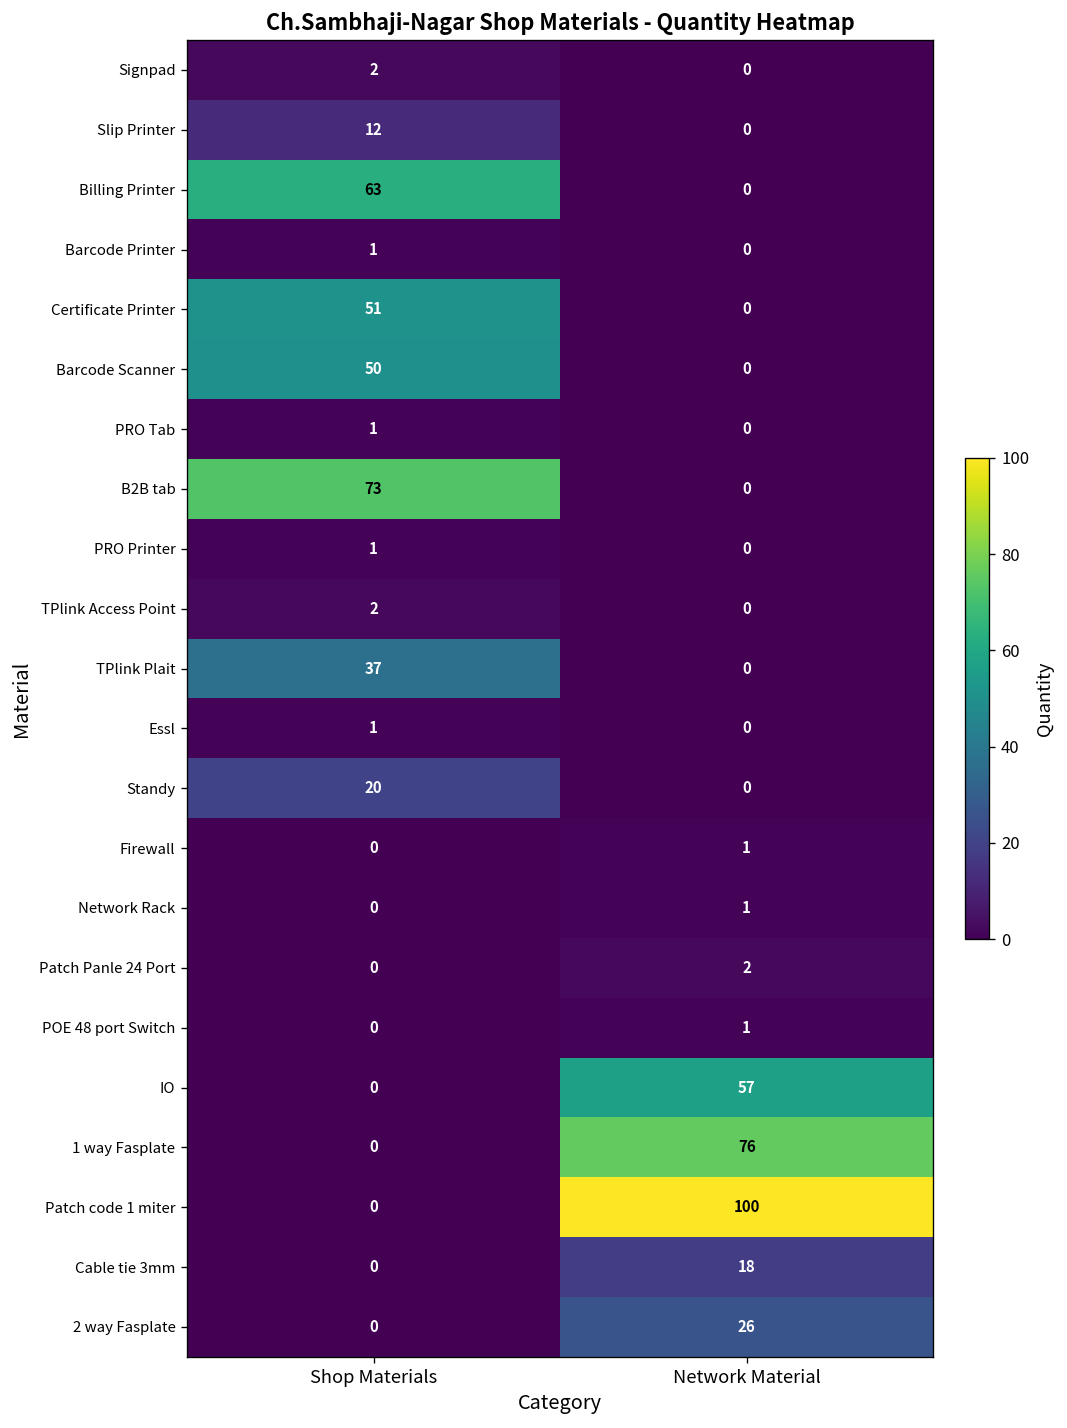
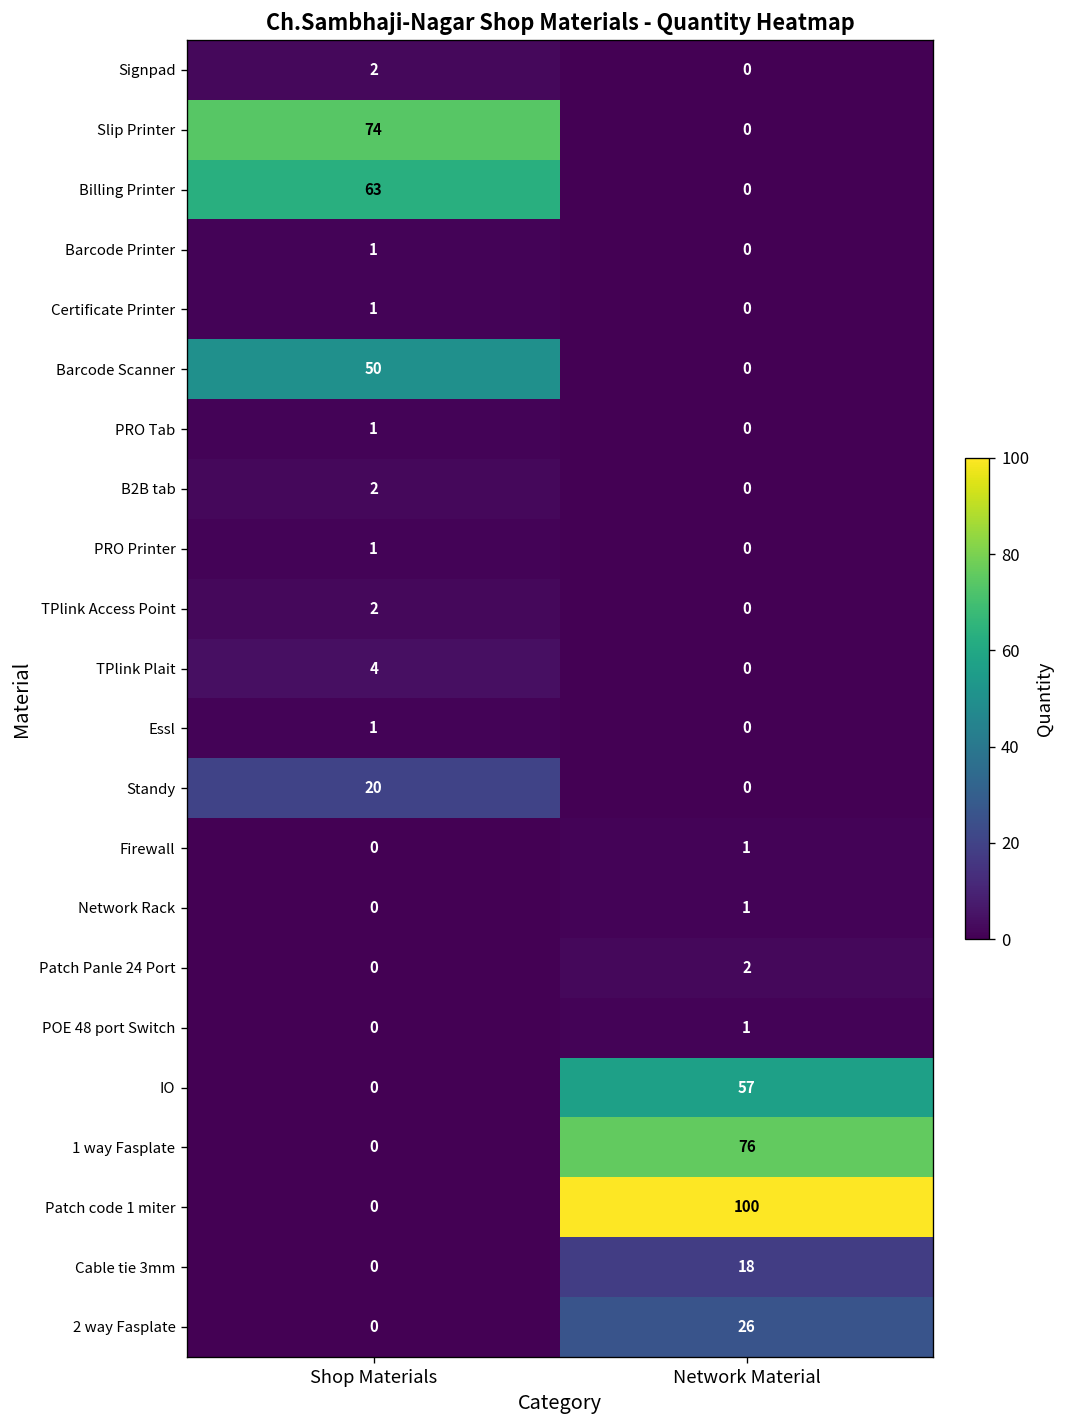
Slip Printer, Shop Materials: 12 -> 74
Certificate Printer, Shop Materials: 51 -> 1
B2B tab, Shop Materials: 73 -> 2
TPlink Plait, Shop Materials: 37 -> 4
